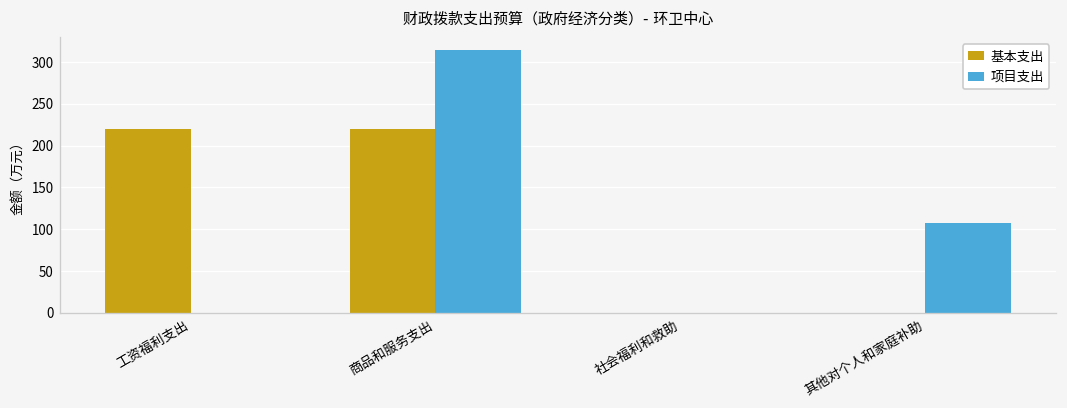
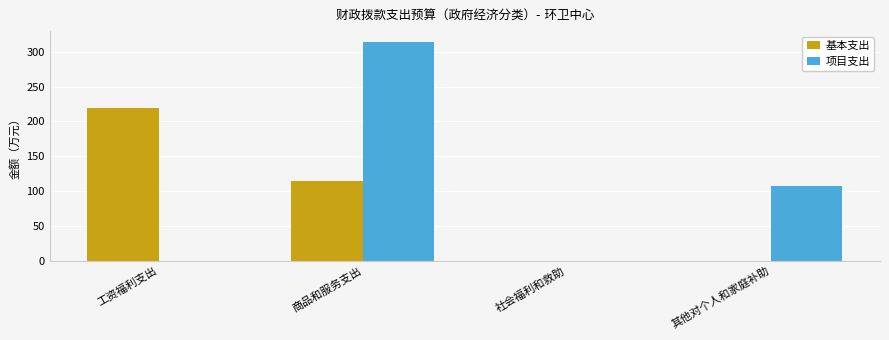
基本支出, 商品和服务支出: 220 -> 110
